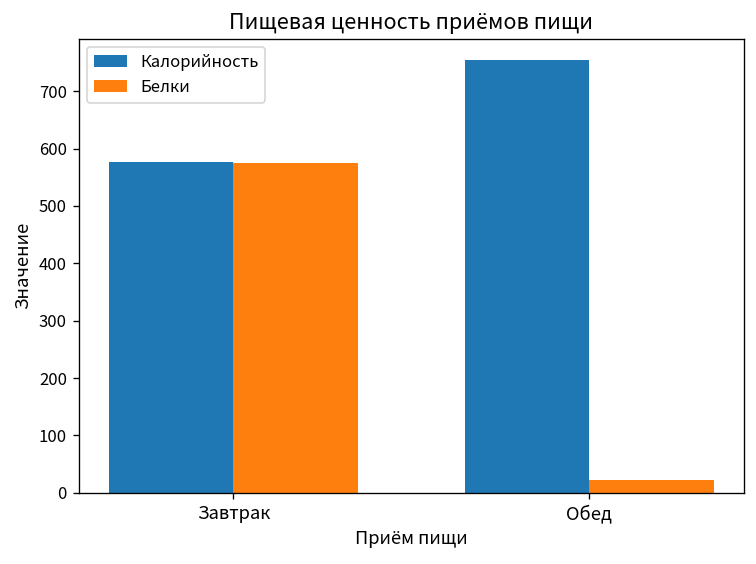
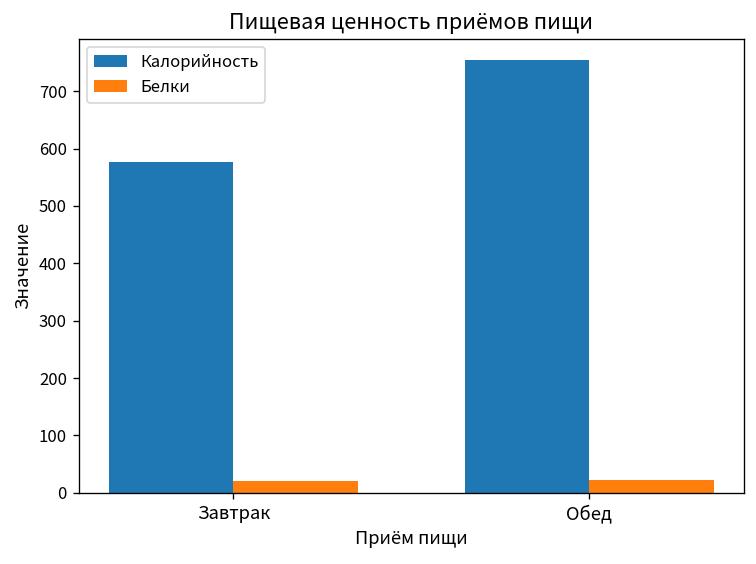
Белки, Завтрак: 570 -> 20
